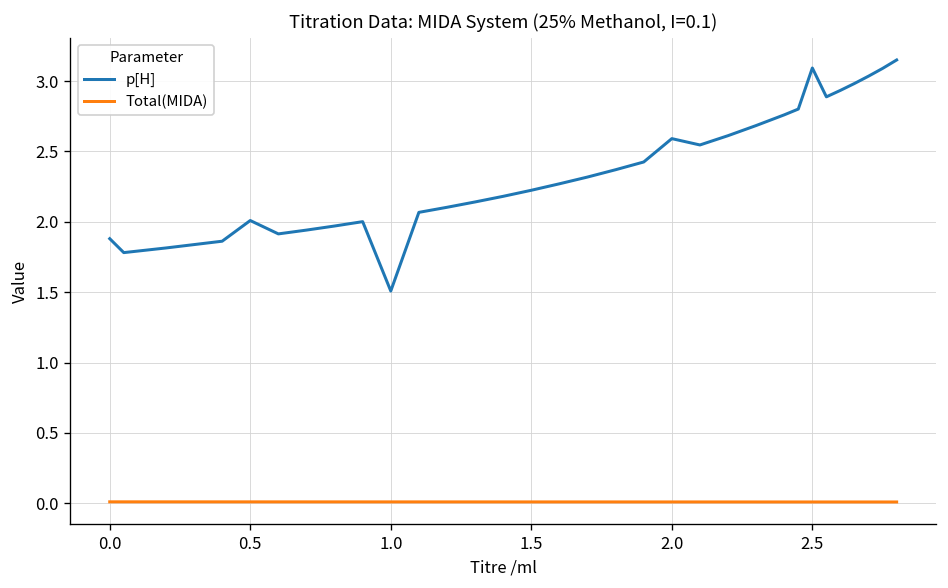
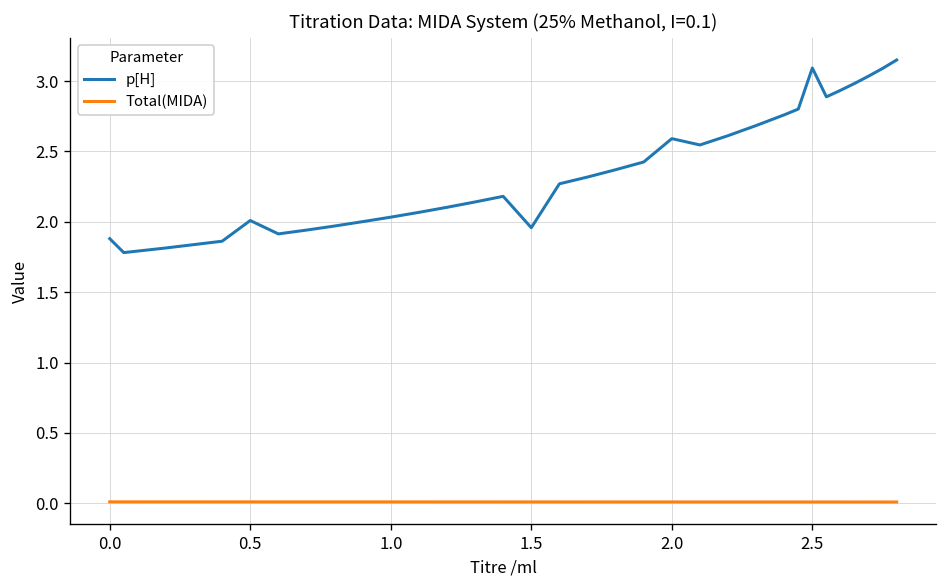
p[H], 1.0: 1.51 -> 2.03
p[H], 1.5: 2.22 -> 1.96
